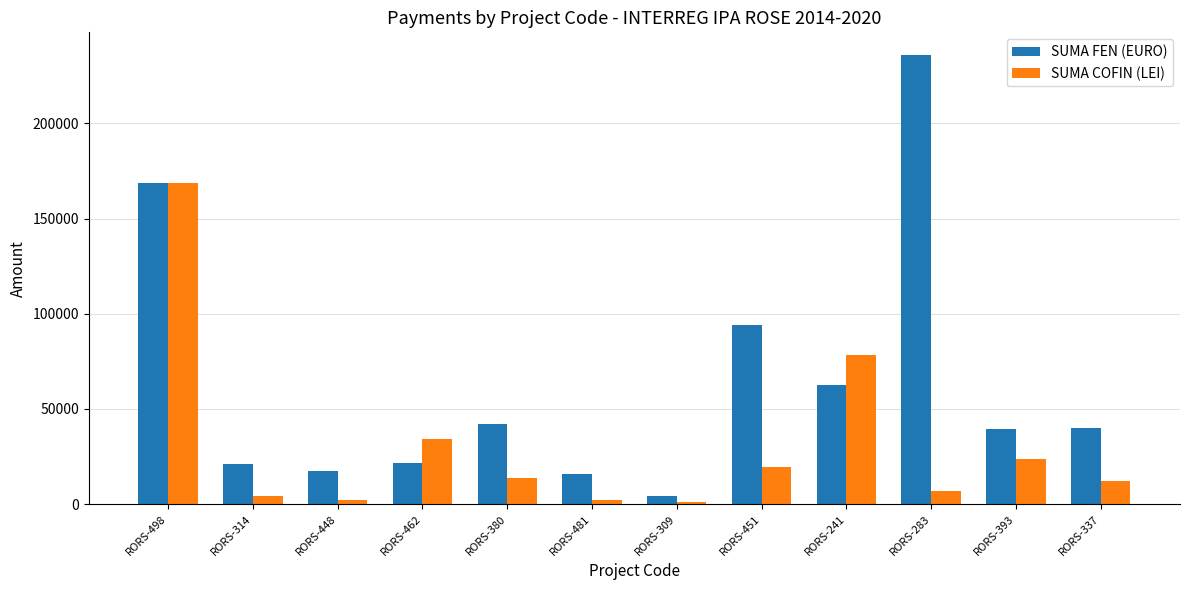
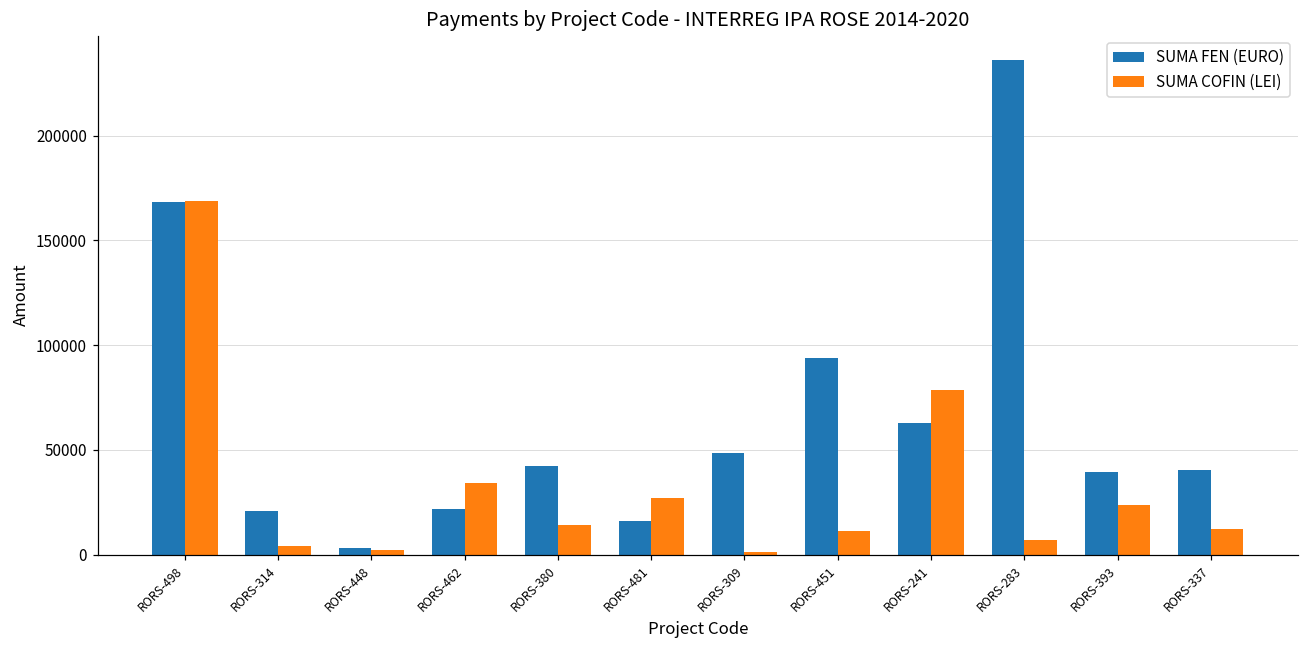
SUMA FEN (EURO), RORS-448: 17000 -> 3000
SUMA COFIN (LEI), RORS-481: 2000 -> 27000
SUMA FEN (EURO), RORS-309: 4000 -> 48000
SUMA COFIN (LEI), RORS-451: 20000 -> 11000
